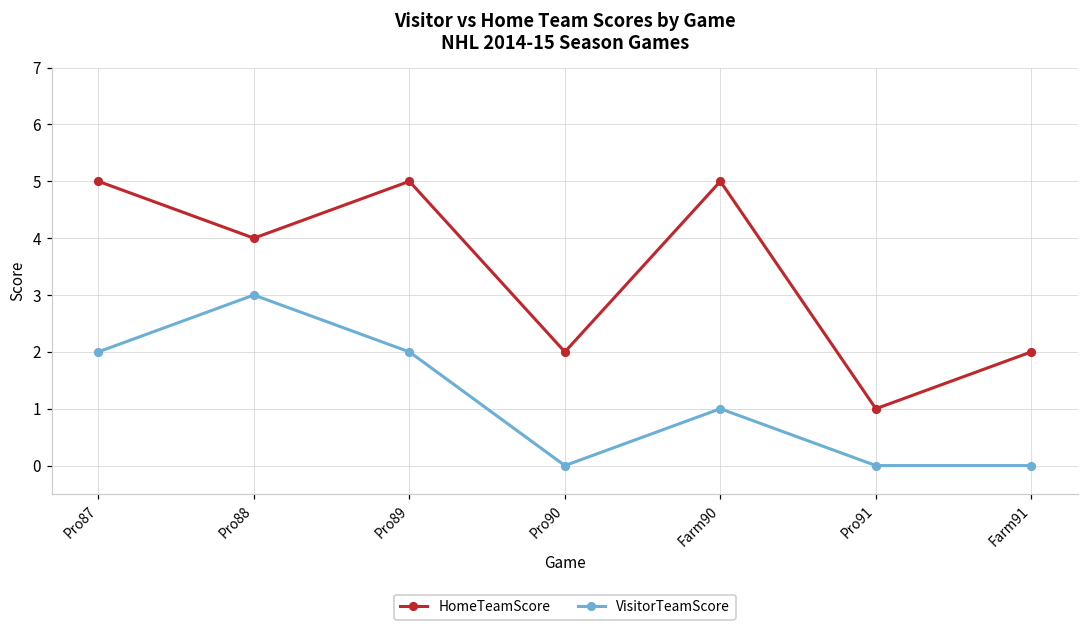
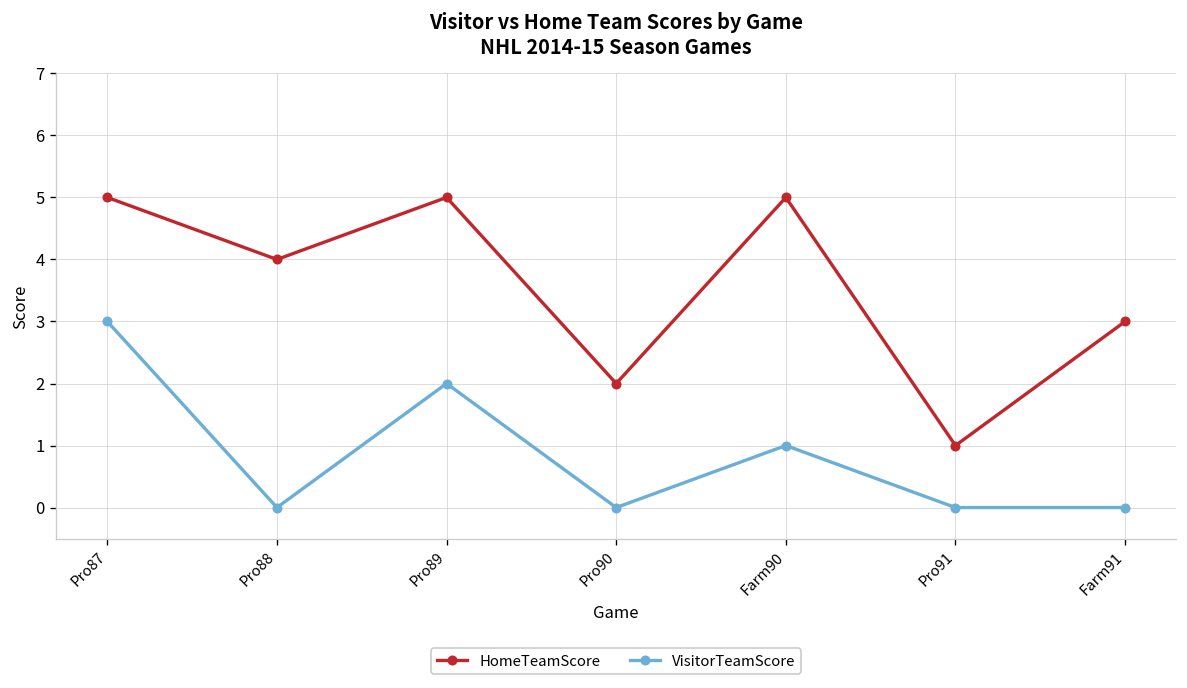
VisitorTeamScore, Pro87: 2 -> 3
VisitorTeamScore, Pro88: 3 -> 0
HomeTeamScore, Farm91: 2 -> 3
